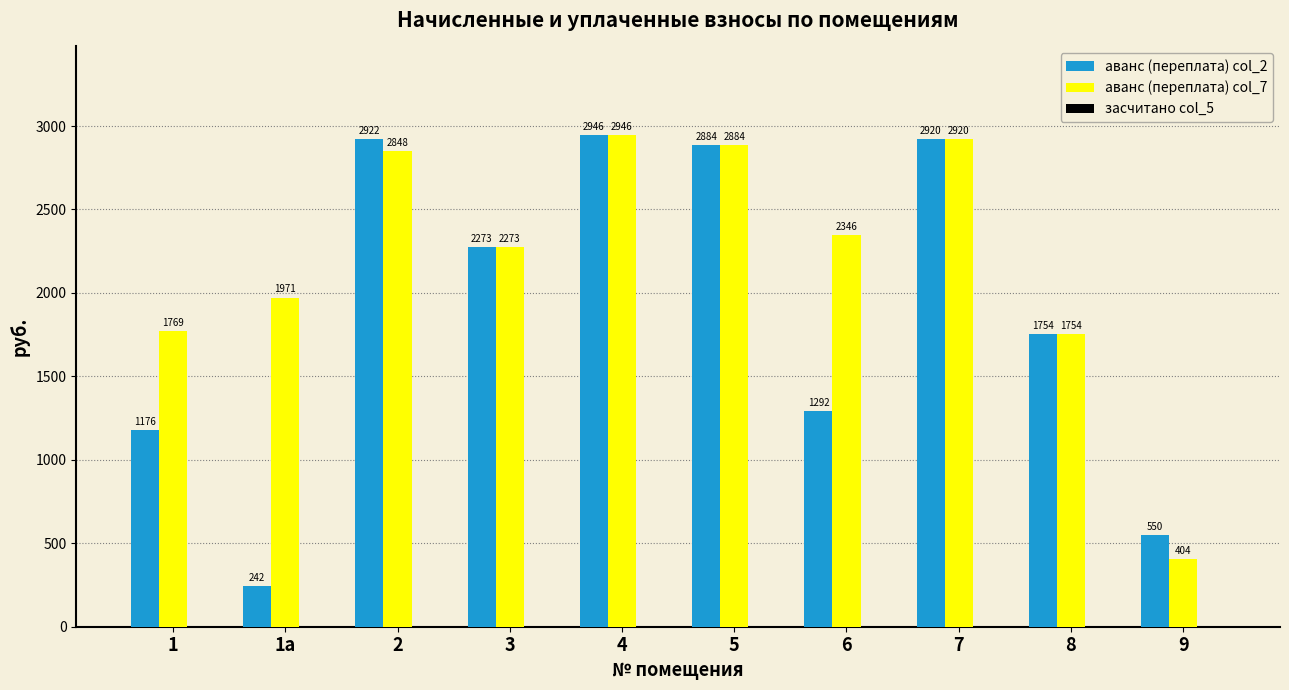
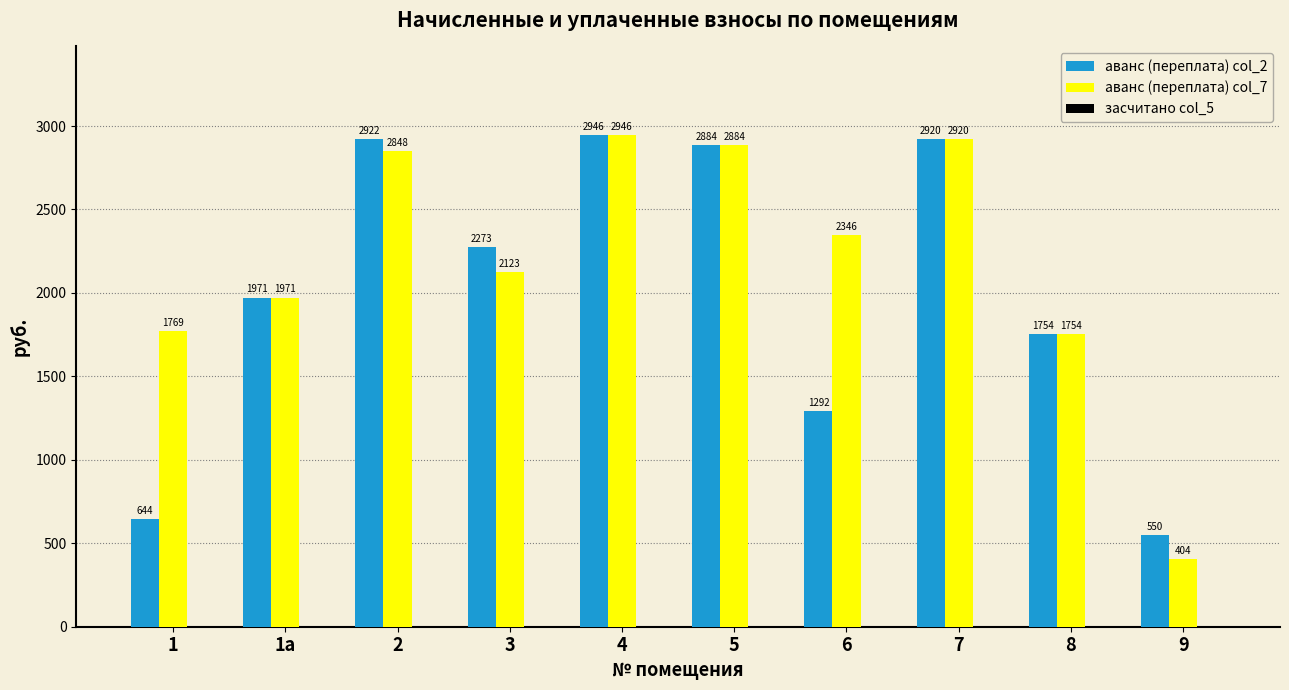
аванс (переплата) col_2, 1: 1176 -> 644
аванс (переплата) col_2, 1а: 242 -> 1971
аванс (переплата) col_7, 3: 2273 -> 2123
